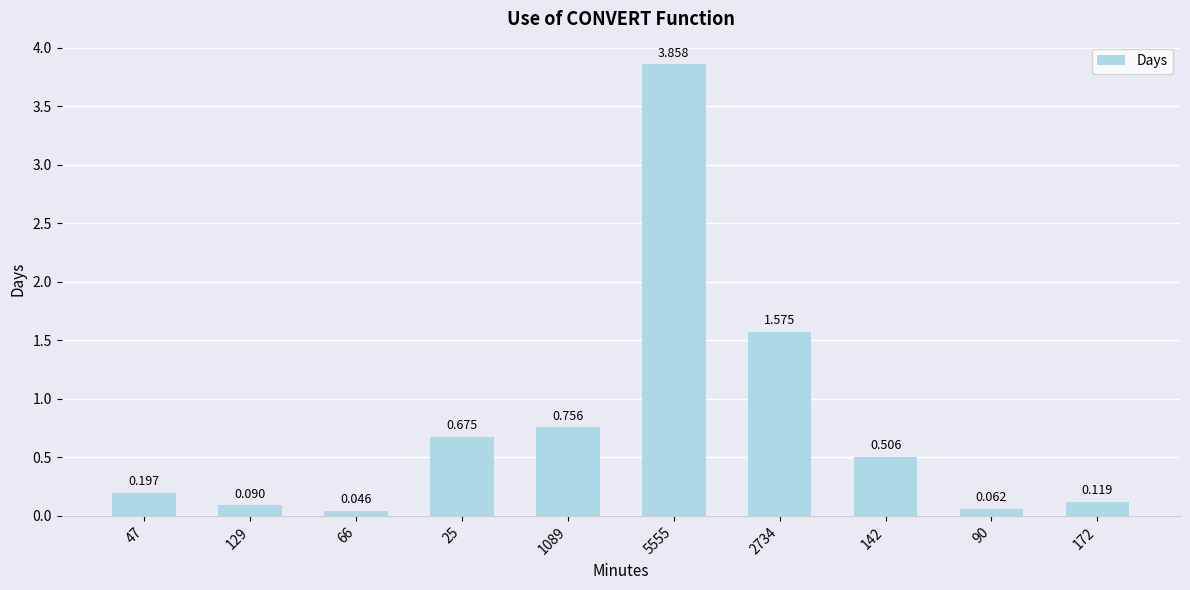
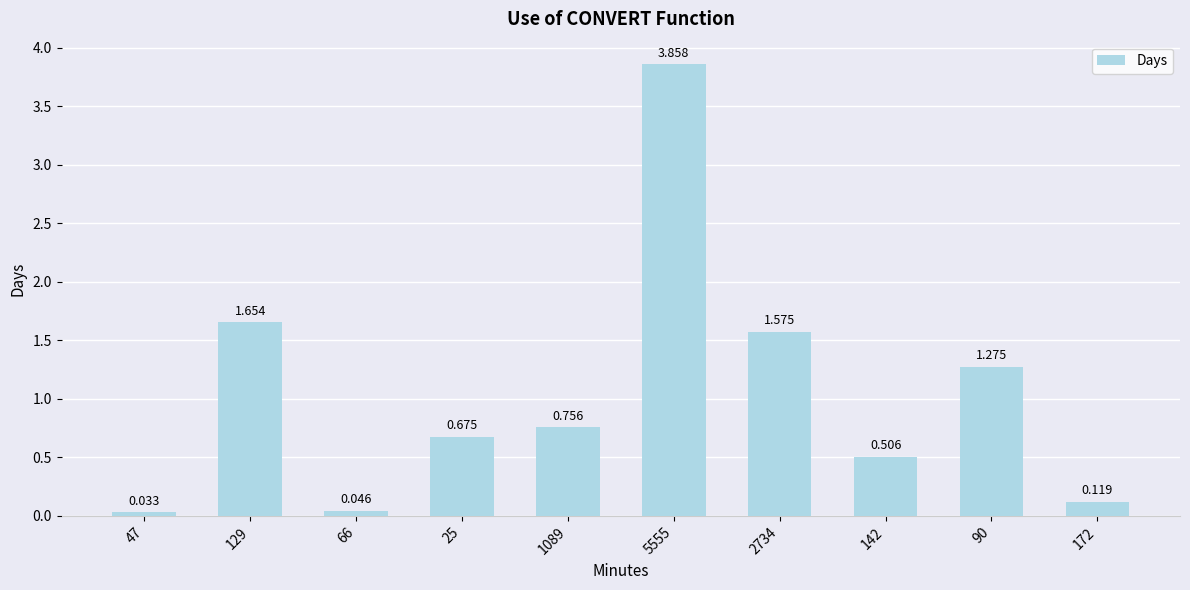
47: 0.197 -> 0.033
129: 0.090 -> 1.654
90: 0.062 -> 1.275
